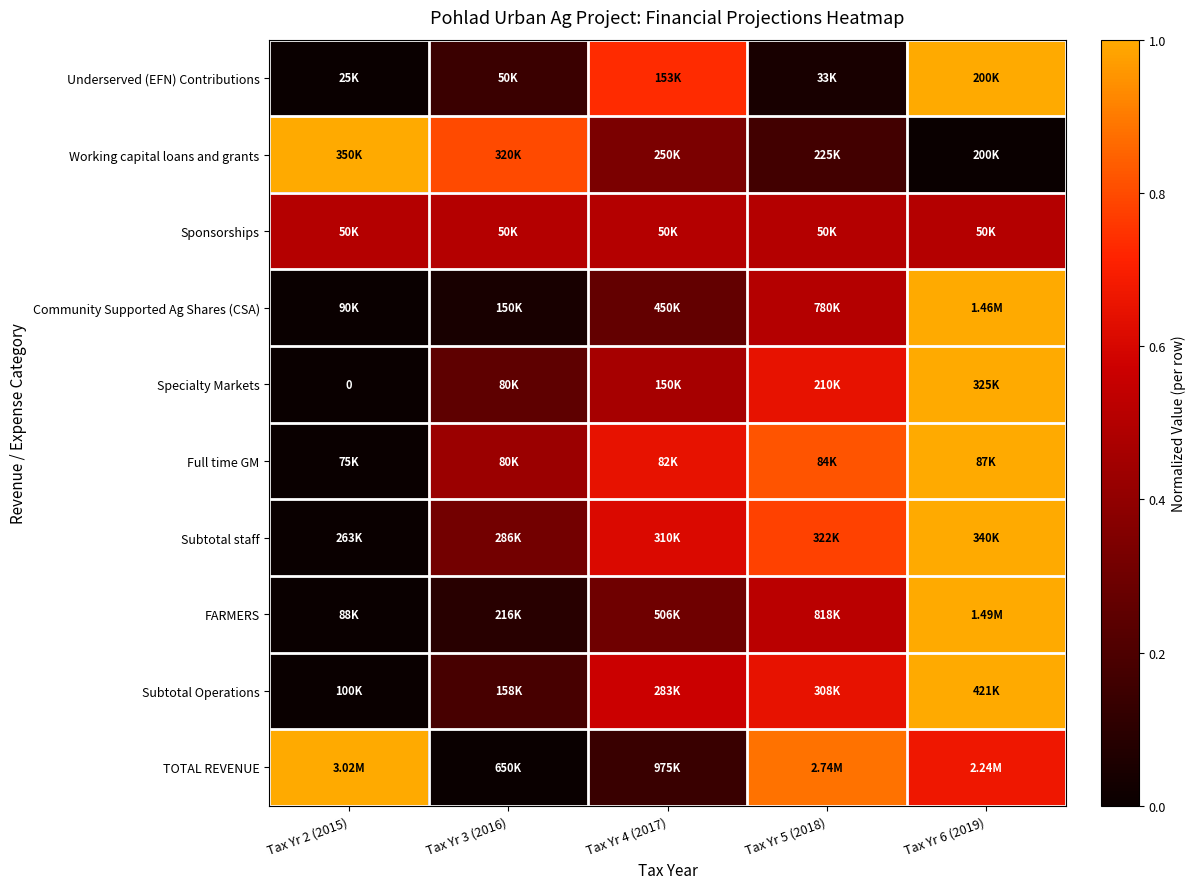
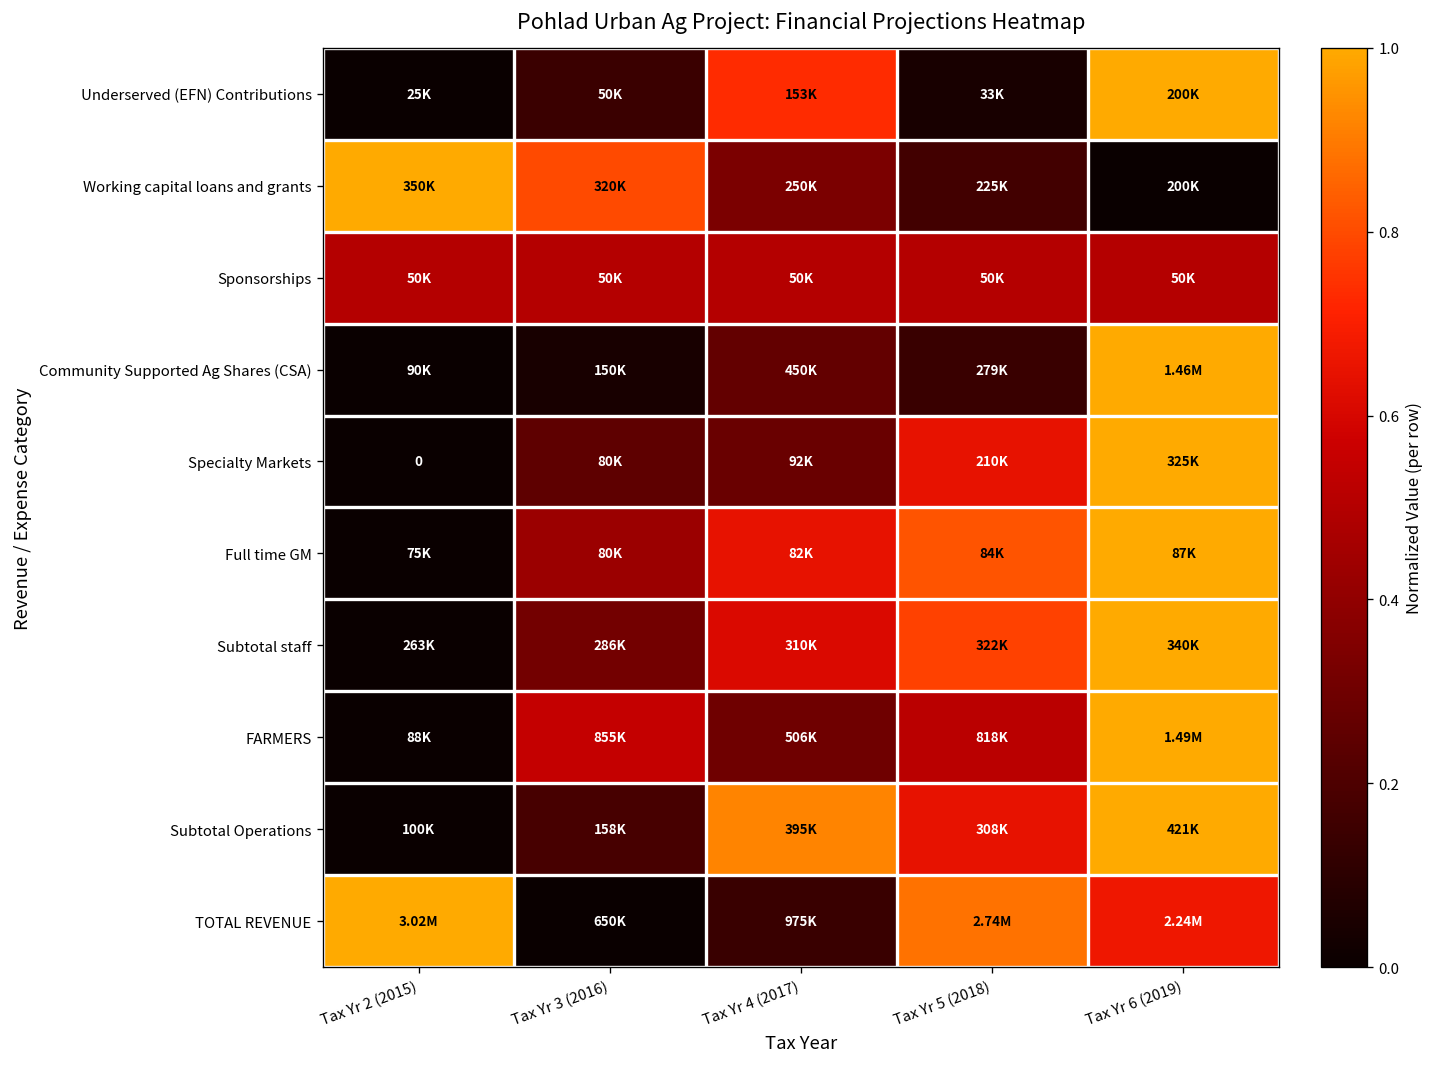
Community Supported Ag Shares (CSA), Tax Yr 5 (2018): 780K -> 279K
Specialty Markets, Tax Yr 4 (2017): 150K -> 92K
FARMERS, Tax Yr 3 (2016): 216K -> 855K
Subtotal Operations, Tax Yr 4 (2017): 283K -> 395K
